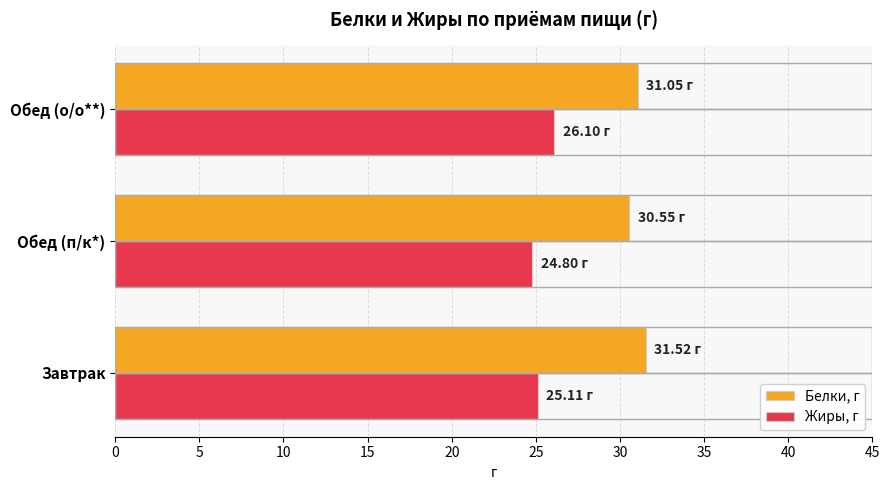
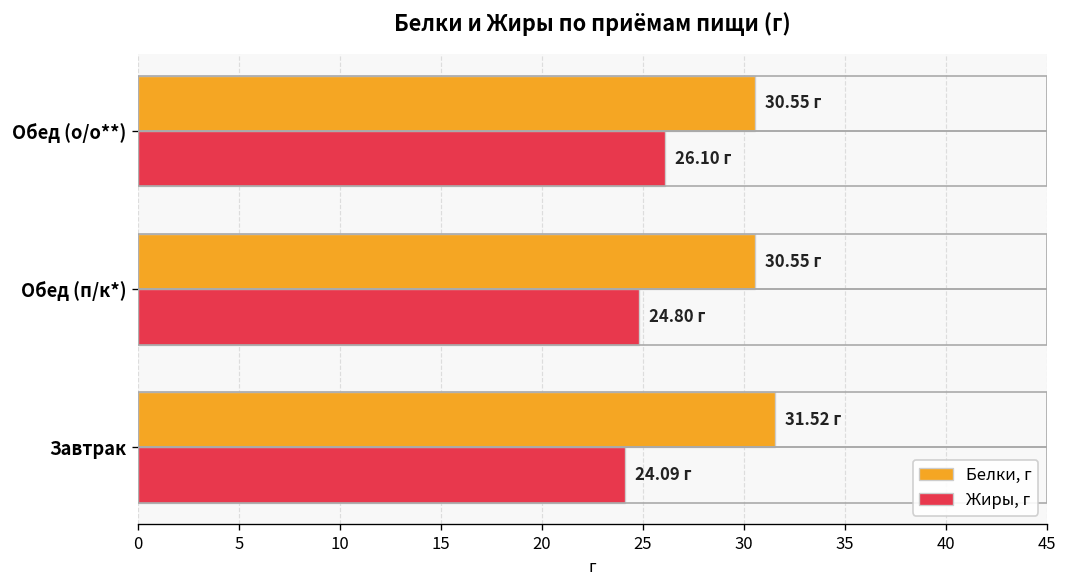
Белки, г, Обед (о/о**): 31.05 -> 30.55
Жиры, г, Завтрак: 25.11 -> 24.09
